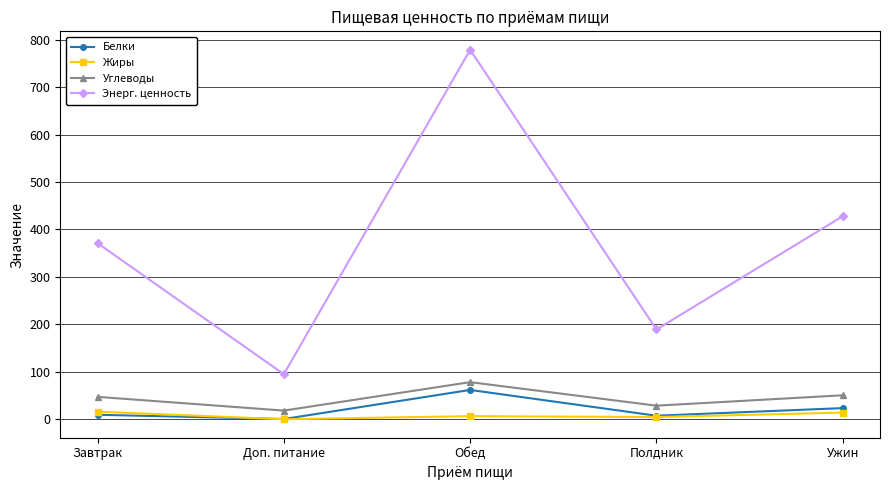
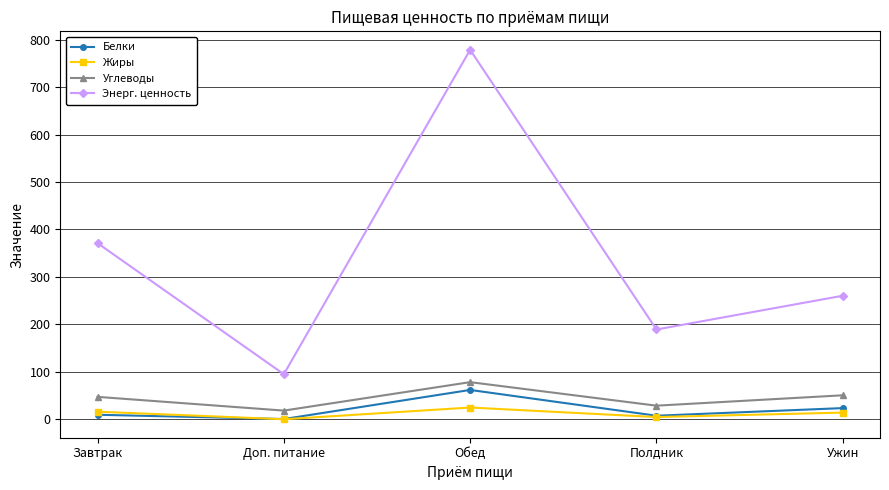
Жиры, Обед: 10 -> 20
Энерг. ценность, Ужин: 430 -> 260
